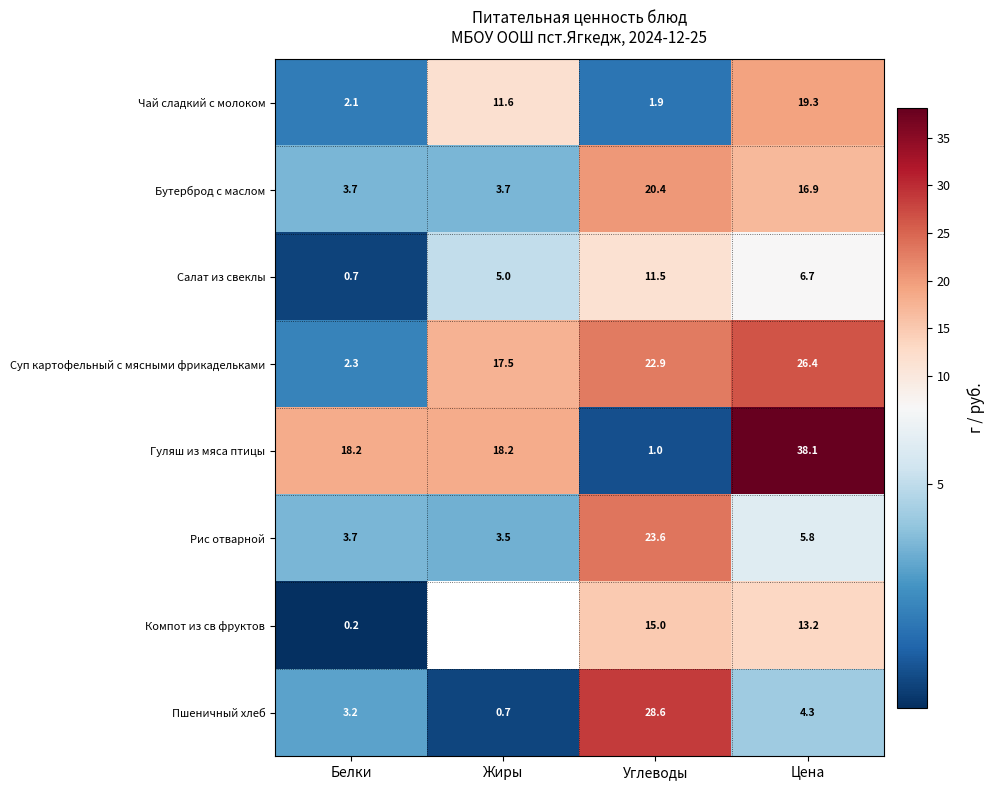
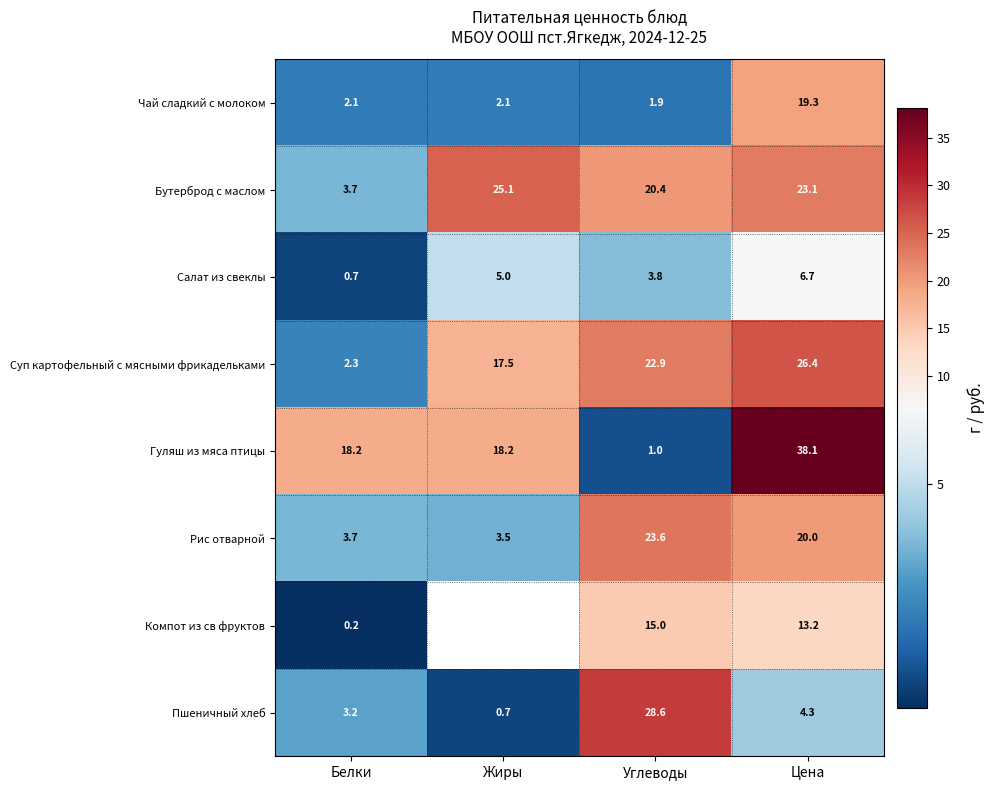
Чай сладкий с молоком, Жиры: 11.6 -> 2.1
Бутерброд с маслом, Жиры: 3.7 -> 25.1
Бутерброд с маслом, Цена: 16.9 -> 23.1
Салат из свеклы, Углеводы: 11.5 -> 3.8
Рис отварной, Цена: 5.8 -> 20.0
